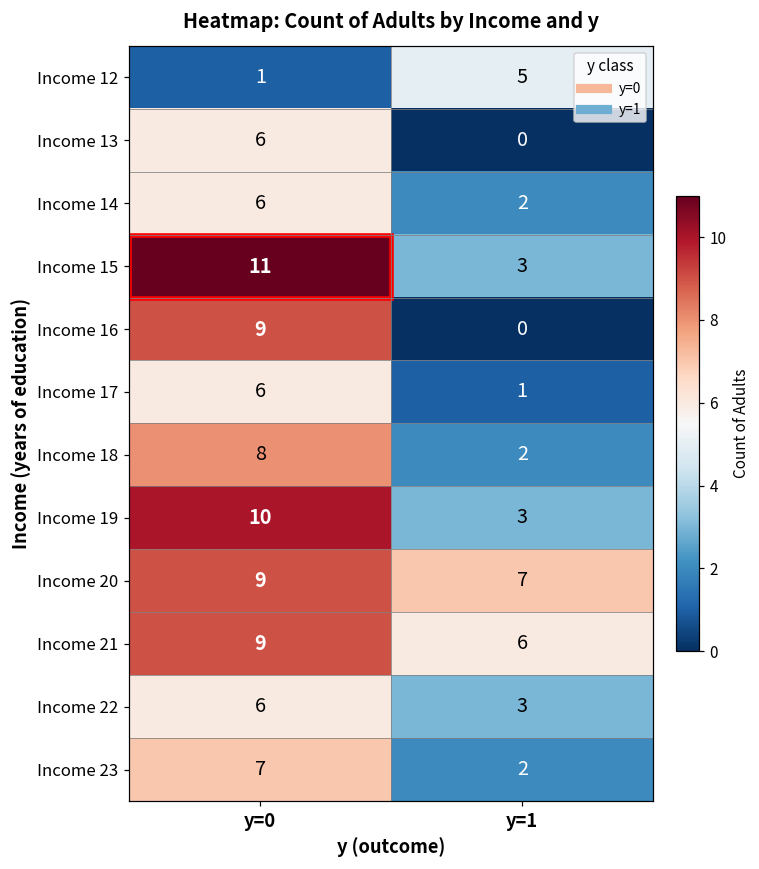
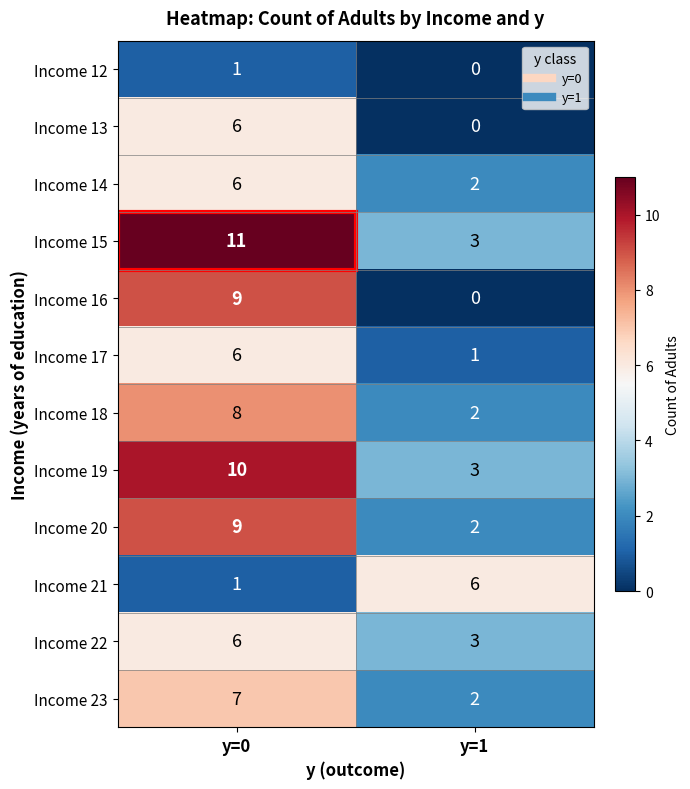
Income 12, y=1: 5 -> 0
Income 20, y=1: 7 -> 2
Income 21, y=0: 9 -> 1
